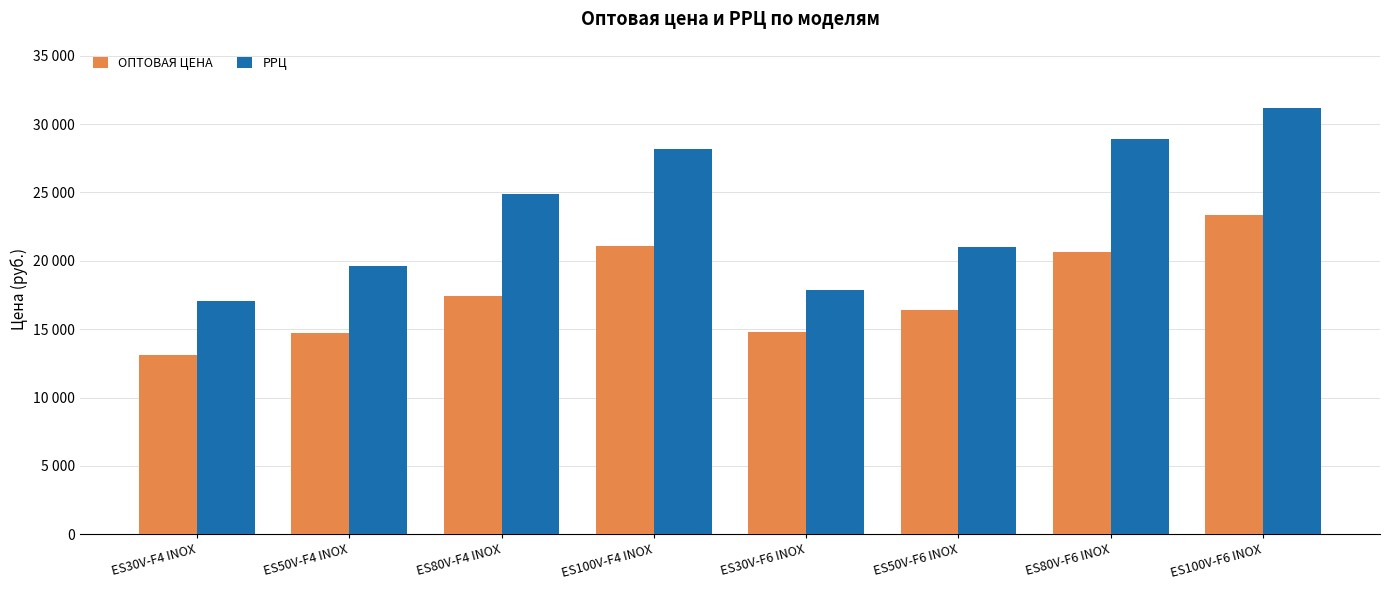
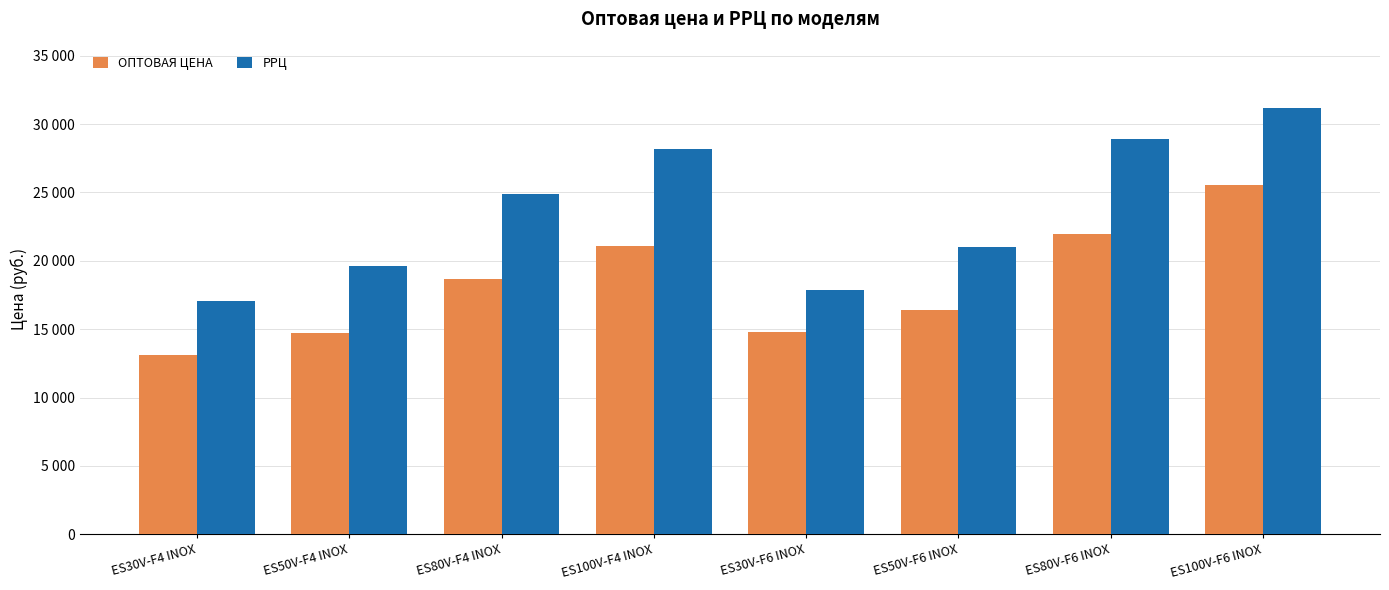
ОПТОВАЯ ЦЕНА, ES80V-F4 INOX: 17400 -> 18700
ОПТОВАЯ ЦЕНА, ES80V-F6 INOX: 20600 -> 22000
ОПТОВАЯ ЦЕНА, ES100V-F6 INOX: 23400 -> 25500
